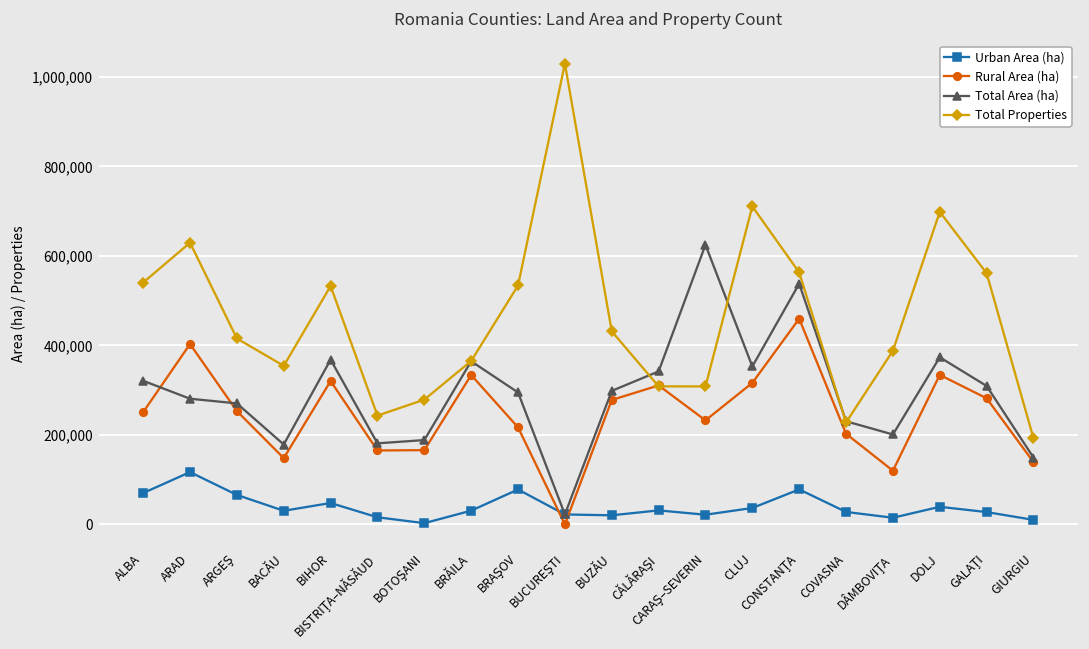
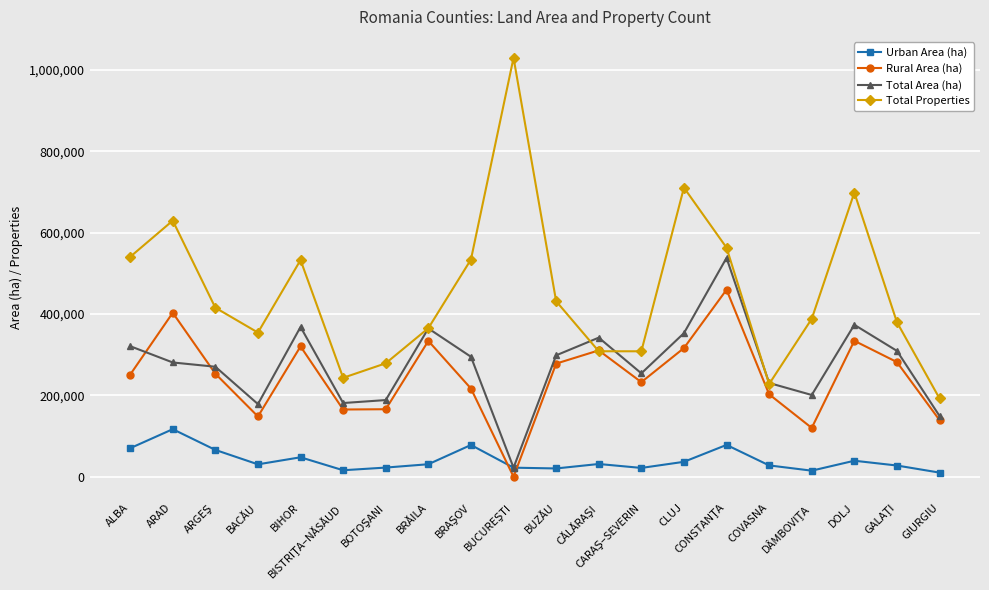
Urban Area (ha), BOTOŞANI: 0 -> 20,000
Total Area (ha), CARAŞ–SEVERIN: 620,000 -> 250,000
Total Properties, GALAŢI: 560,000 -> 380,000
